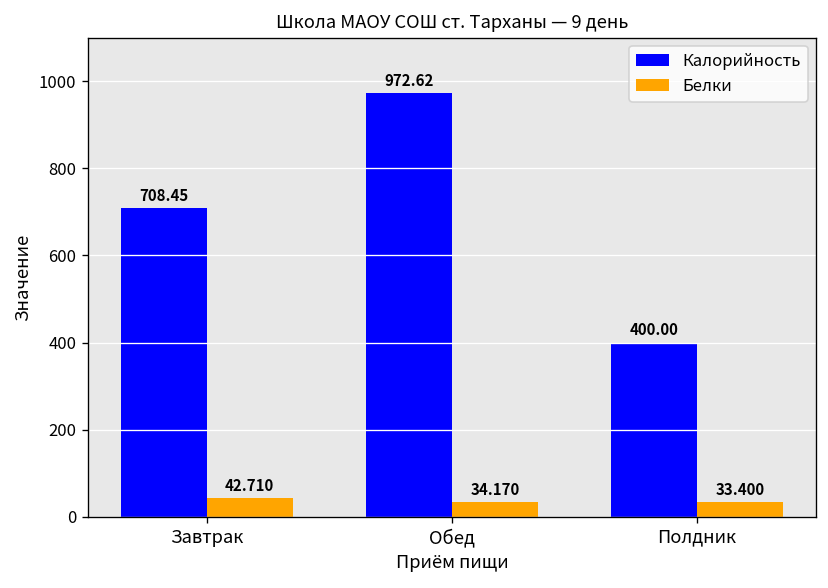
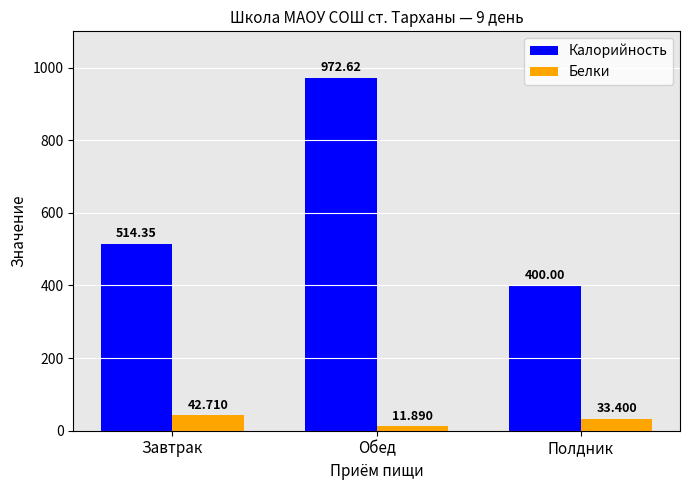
Калорийность, Завтрак: 708.45 -> 514.35
Белки, Обед: 34.170 -> 11.890
